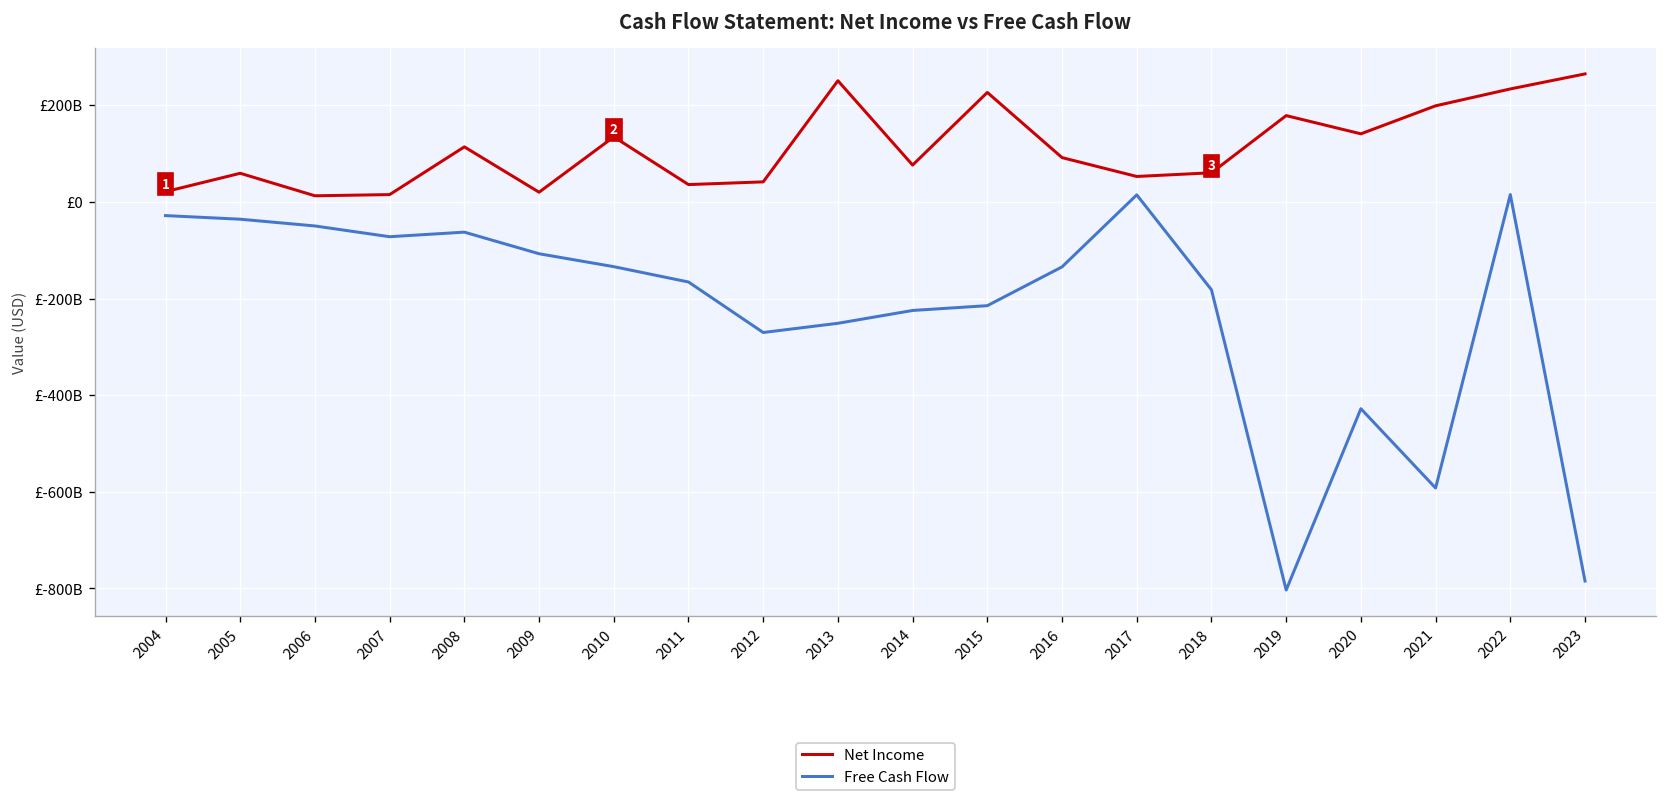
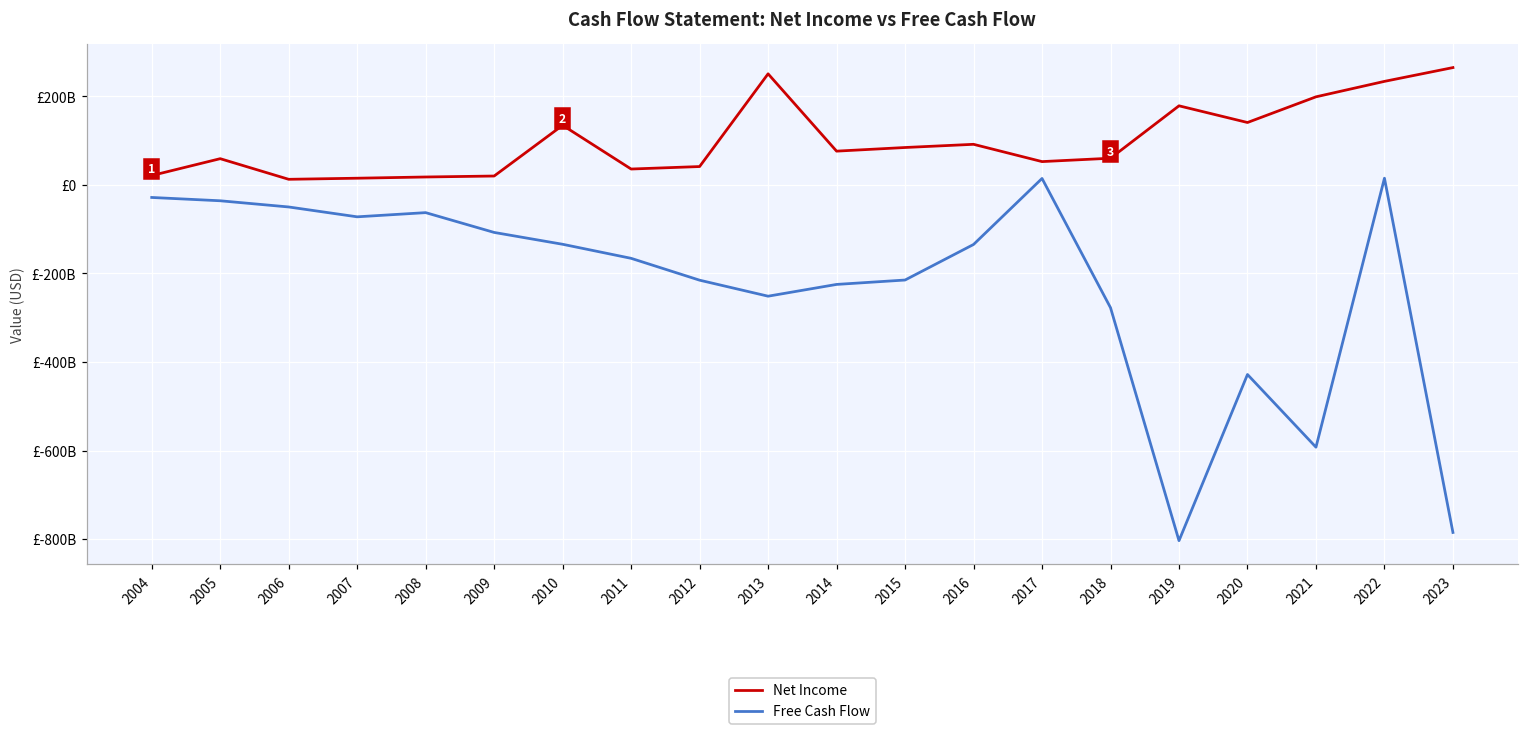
Net Income, 2008: £110000000000 -> £20000000000
Free Cash Flow, 2012: £-270000000000 -> £-220000000000
Net Income, 2015: £230000000000 -> £80000000000
Free Cash Flow, 2018: £-180000000000 -> £-280000000000
